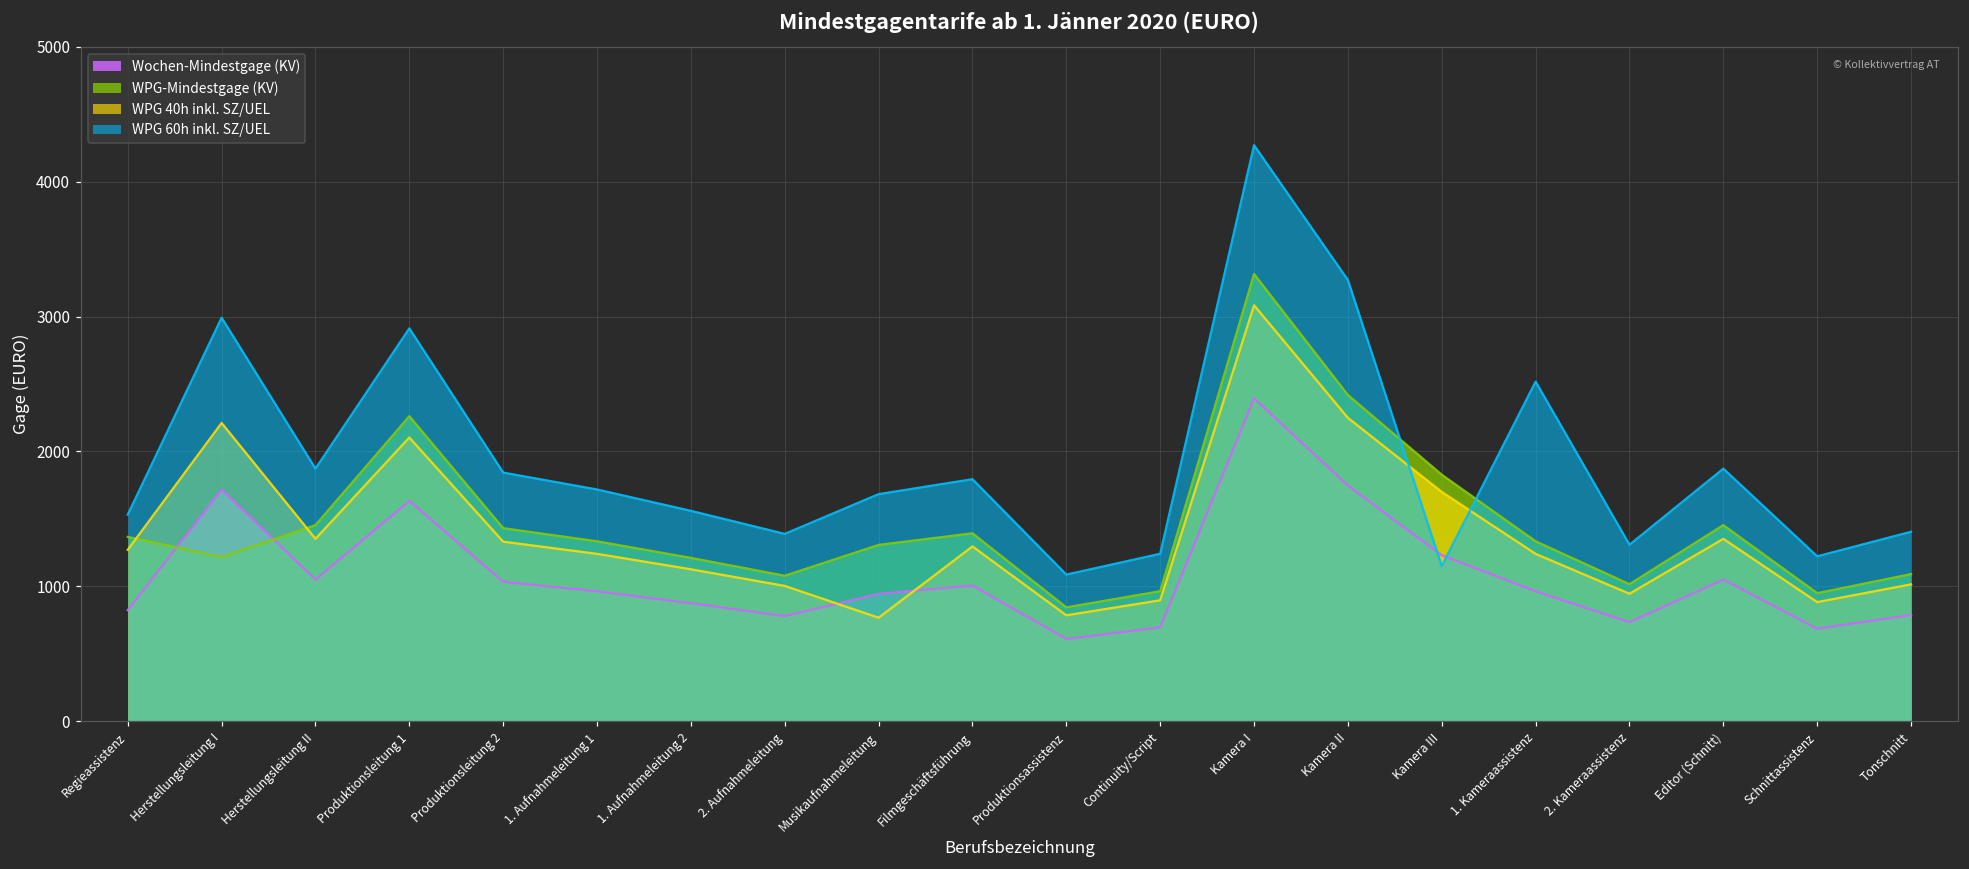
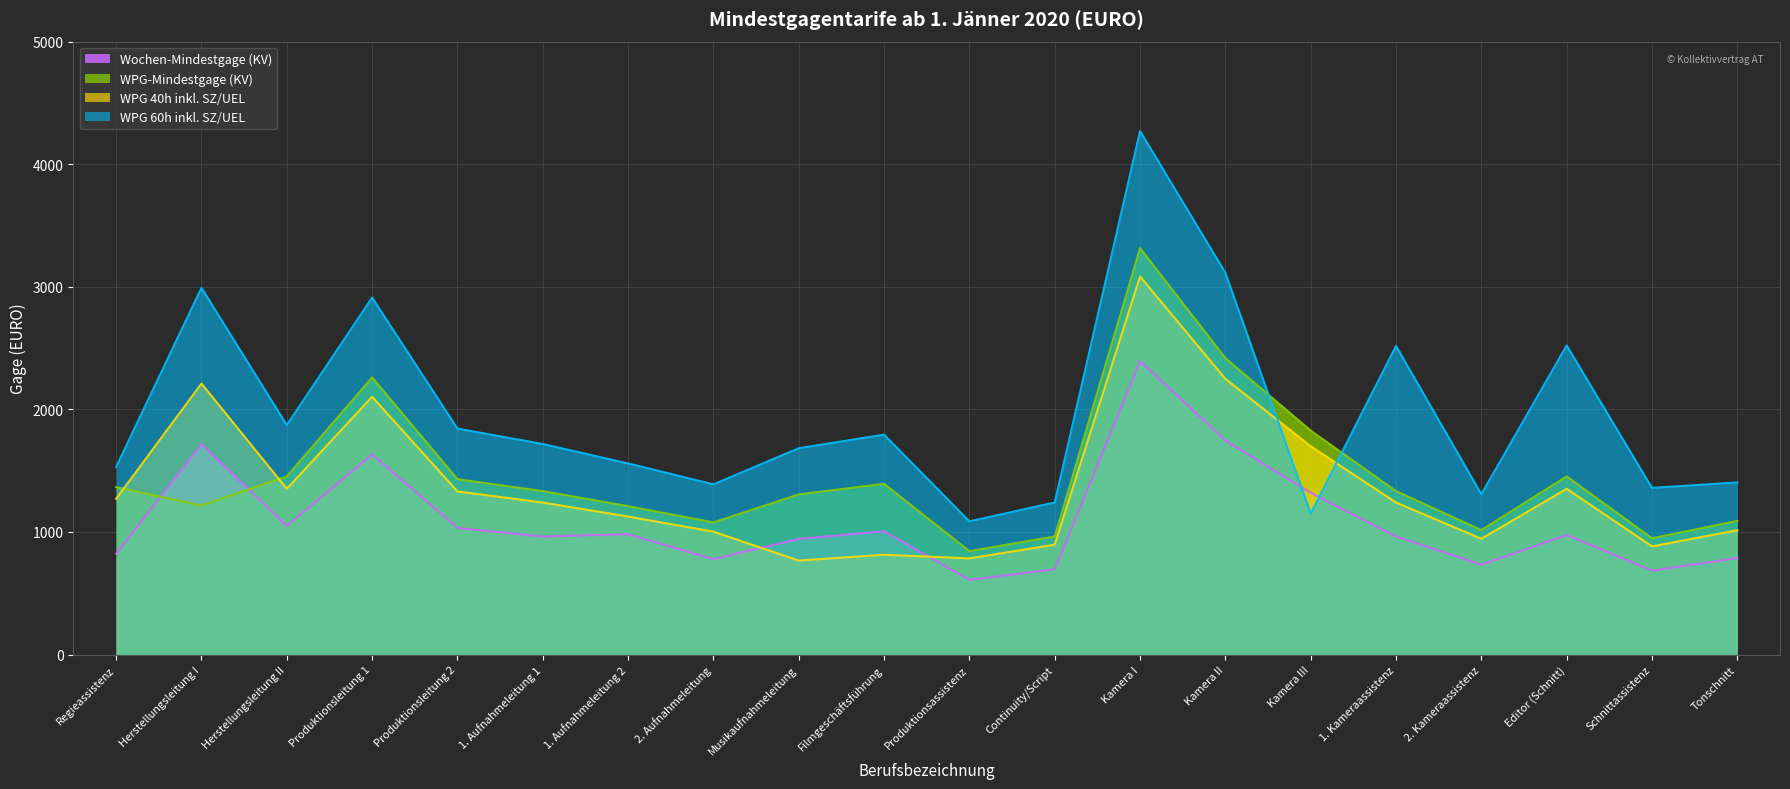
Wochen-Mindestgage (KV), 1. Aufnahmeleitung 2: 870 -> 980
WPG 40h inkl. SZ/UEL, Filmgeschäftsführung: 1300 -> 810
WPG 60h inkl. SZ/UEL, Kamera II: 3270 -> 3110
Wochen-Mindestgage (KV), Kamera III: 1230 -> 1320
Wochen-Mindestgage (KV), Editor (Schnitt): 1050 -> 970
WPG 60h inkl. SZ/UEL, Editor (Schnitt): 1870 -> 2520
WPG 60h inkl. SZ/UEL, Schnittassistenz: 1220 -> 1360
